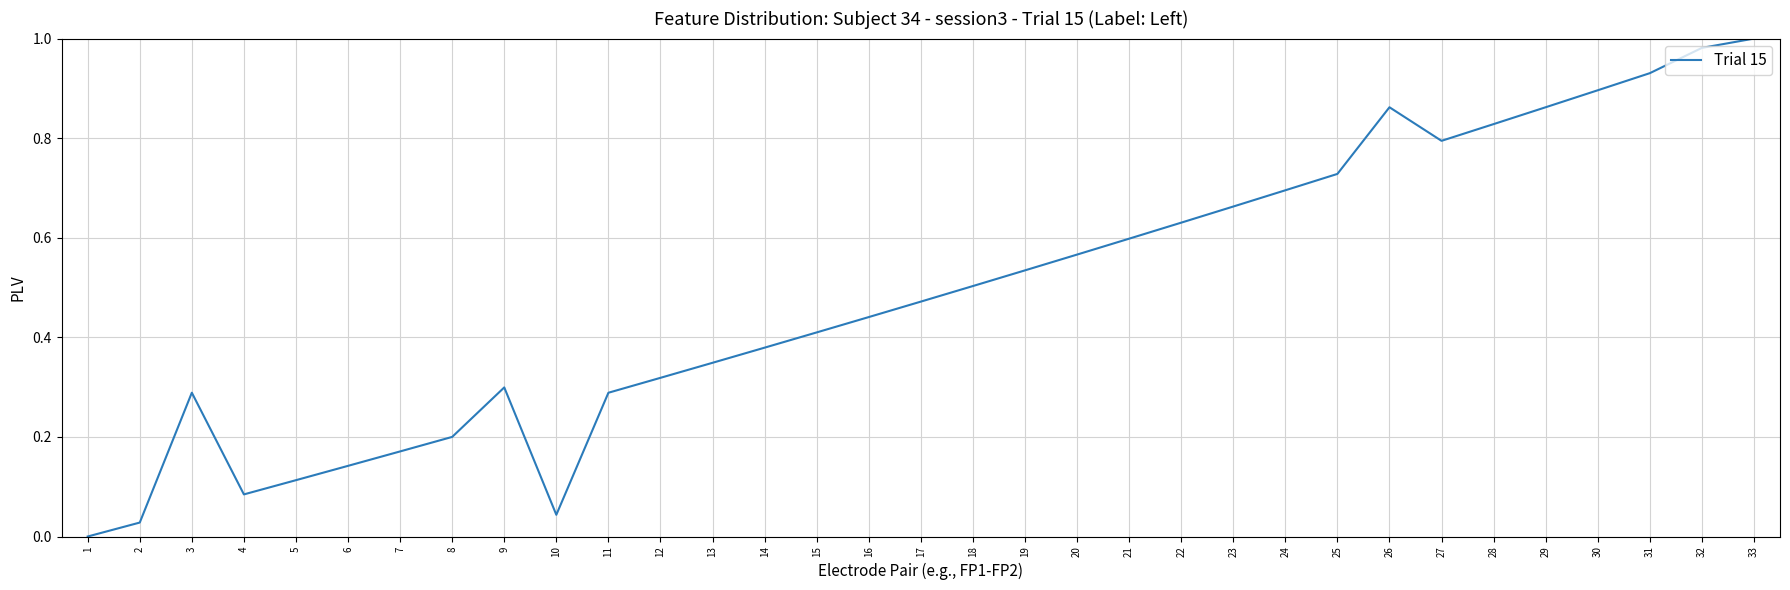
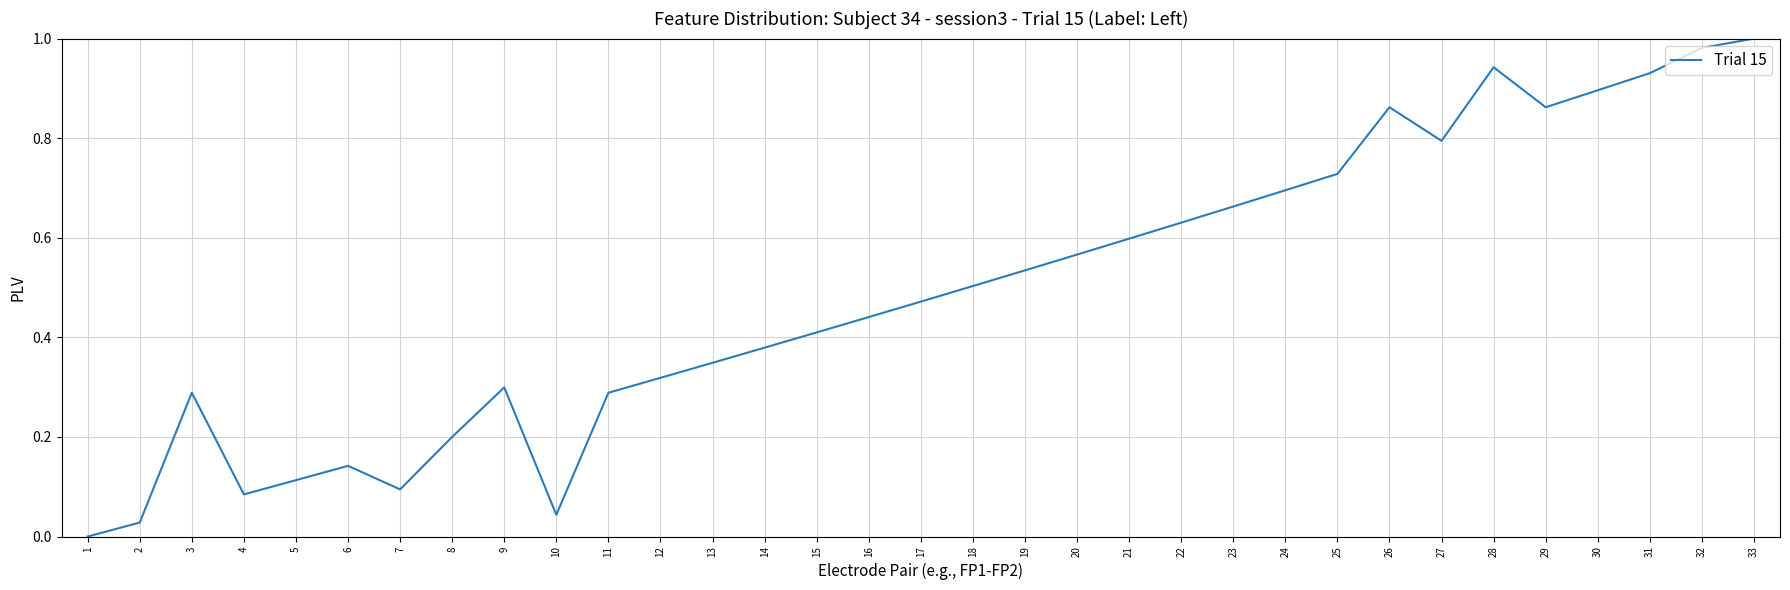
7: 0.17 -> 0.09
28: 0.83 -> 0.94
